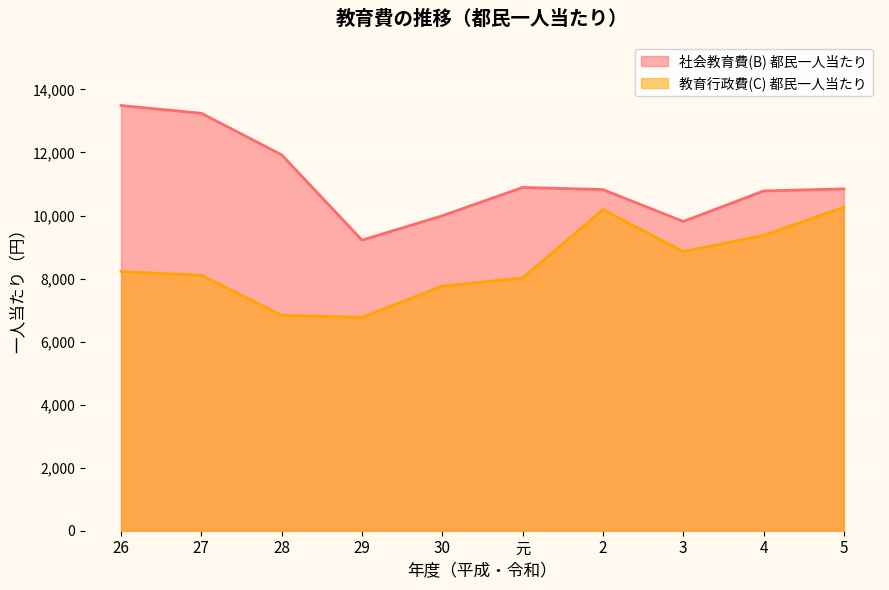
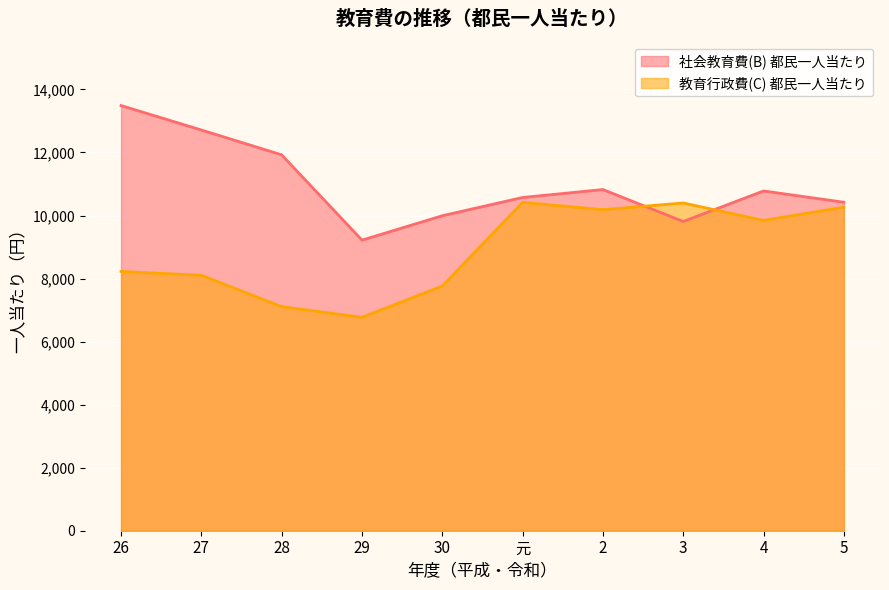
社会教育費(B) 都民一人当たり, 27: 13,200 -> 12,700
教育行政費(C) 都民一人当たり, 28: 6,800 -> 7,100
社会教育費(B) 都民一人当たり, 元: 10,900 -> 10,600
教育行政費(C) 都民一人当たり, 元: 8,000 -> 10,400
教育行政費(C) 都民一人当たり, 3: 8,900 -> 10,400
教育行政費(C) 都民一人当たり, 4: 9,400 -> 9,800
社会教育費(B) 都民一人当たり, 5: 10,800 -> 10,400
